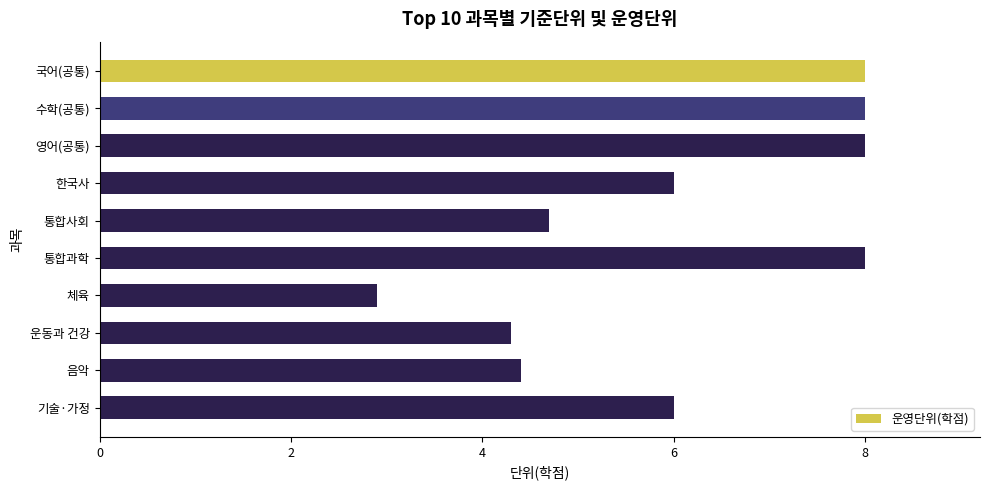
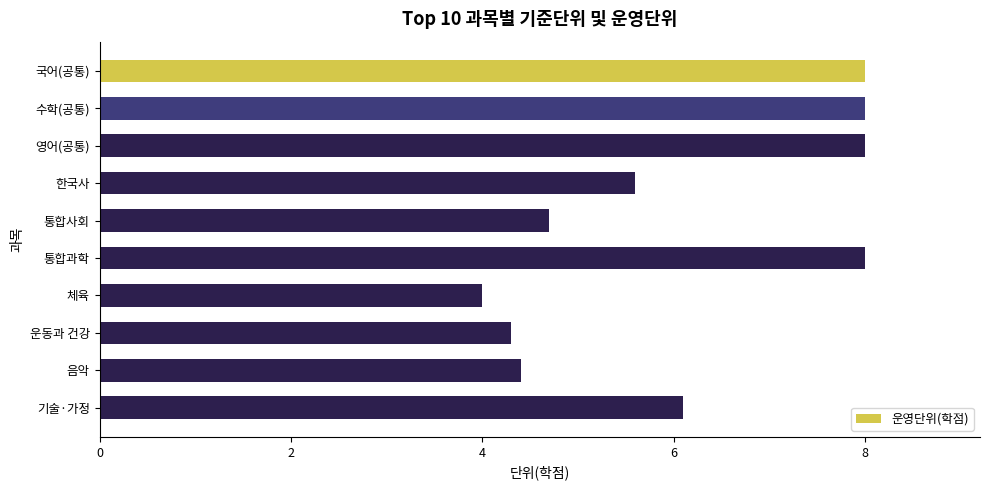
한국사: 6.0 -> 5.6
체육: 2.9 -> 4.0
기술·가정: 6.0 -> 6.1
